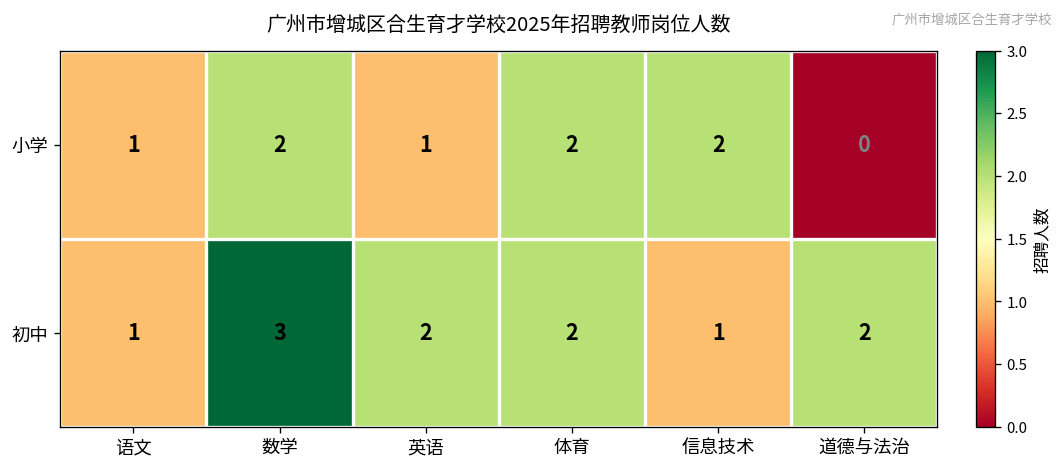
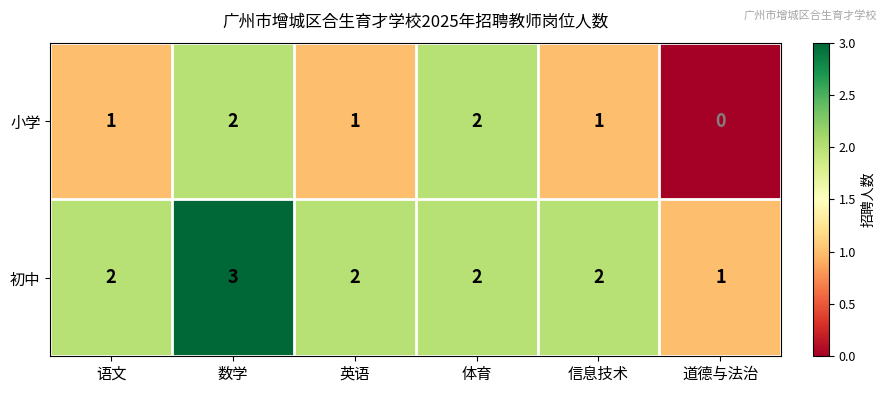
小学, 信息技术: 2 -> 1
初中, 语文: 1 -> 2
初中, 信息技术: 1 -> 2
初中, 道德与法治: 2 -> 1
